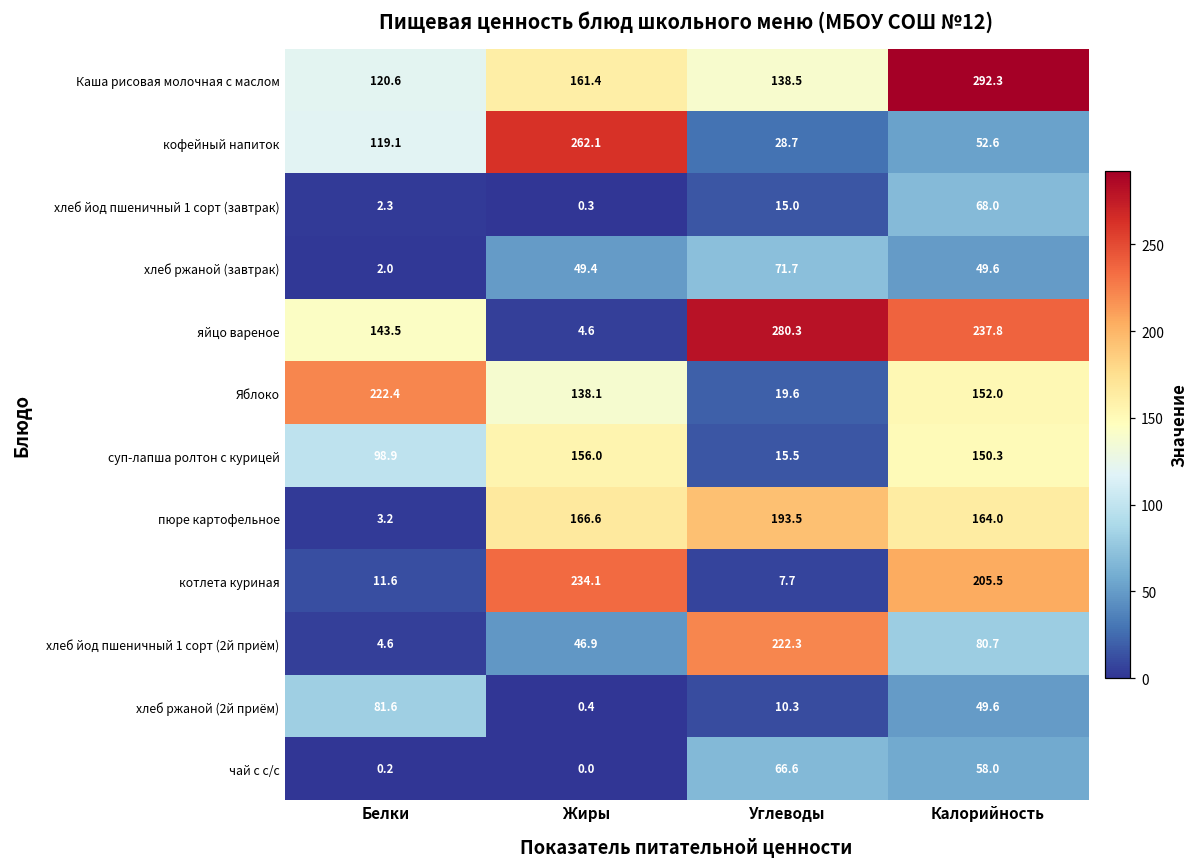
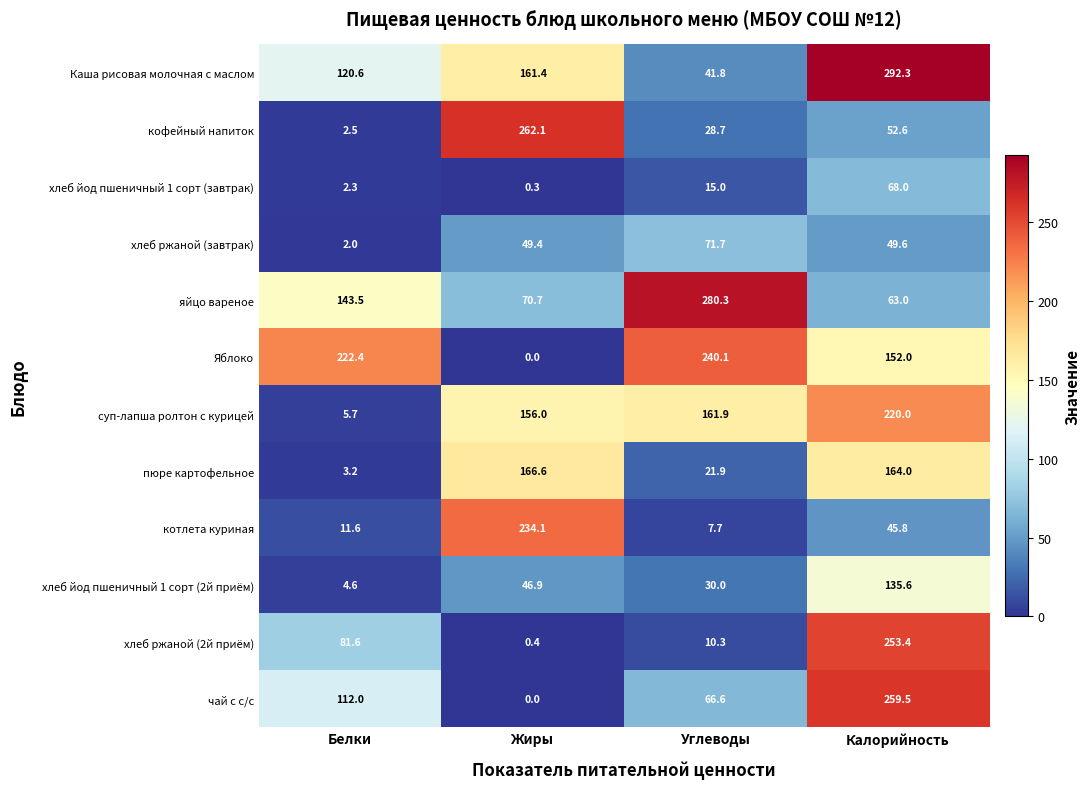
Каша рисовая молочная с маслом, Углеводы: 138.5 -> 41.8
кофейный напиток, Белки: 119.1 -> 2.5
яйцо вареное, Жиры: 4.6 -> 70.7
яйцо вареное, Калорийность: 237.8 -> 63.0
Яблоко, Жиры: 138.1 -> 0.0
Яблоко, Углеводы: 19.6 -> 240.1
суп-лапша ролтон с курицей, Белки: 98.9 -> 5.7
суп-лапша ролтон с курицей, Углеводы: 15.5 -> 161.9
суп-лапша ролтон с курицей, Калорийность: 150.3 -> 220.0
пюре картофельное, Углеводы: 193.5 -> 21.9
котлета куриная, Калорийность: 205.5 -> 45.8
хлеб йод пшеничный 1 сорт (2й приём), Углеводы: 222.3 -> 30.0
хлеб йод пшеничный 1 сорт (2й приём), Калорийность: 80.7 -> 135.6
хлеб ржаной (2й приём), Калорийность: 49.6 -> 253.4
чай с с/с, Белки: 0.2 -> 112.0
чай с с/с, Калорийность: 58.0 -> 259.5
